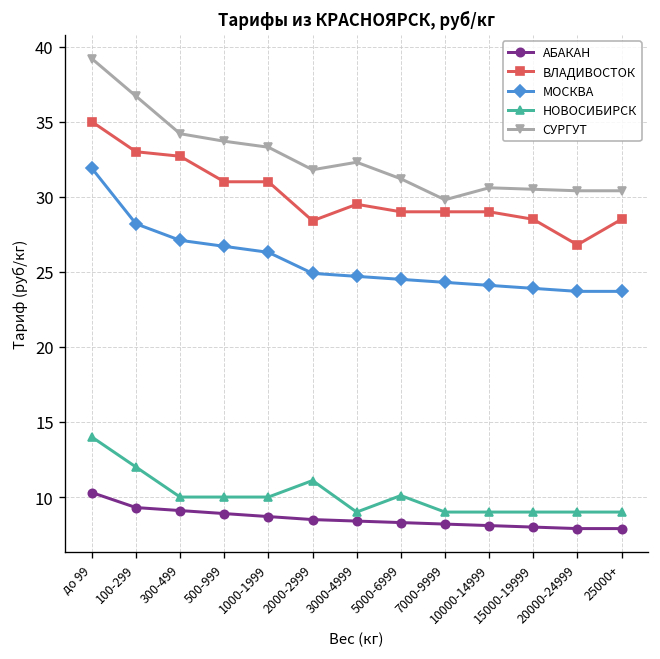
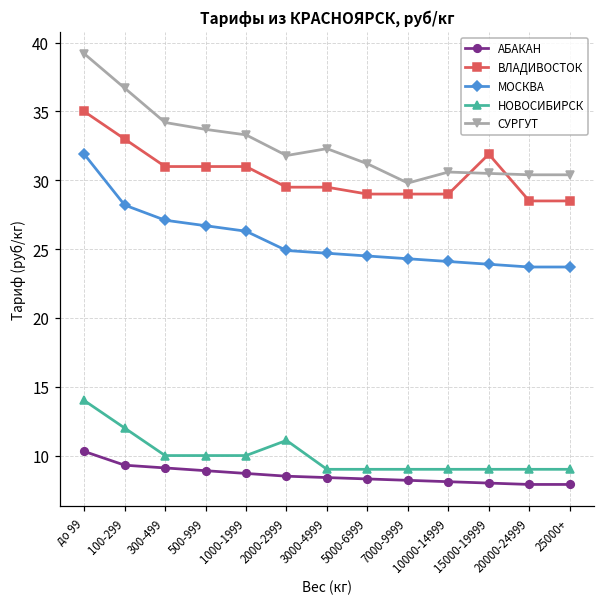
ВЛАДИВОСТОК, 300-499: 32.7 -> 31.0
ВЛАДИВОСТОК, 2000-2999: 28.4 -> 29.5
НОВОСИБИРСК, 5000-6999: 10.1 -> 9.0
ВЛАДИВОСТОК, 15000-19999: 28.5 -> 31.9
ВЛАДИВОСТОК, 20000-24999: 26.8 -> 28.5
